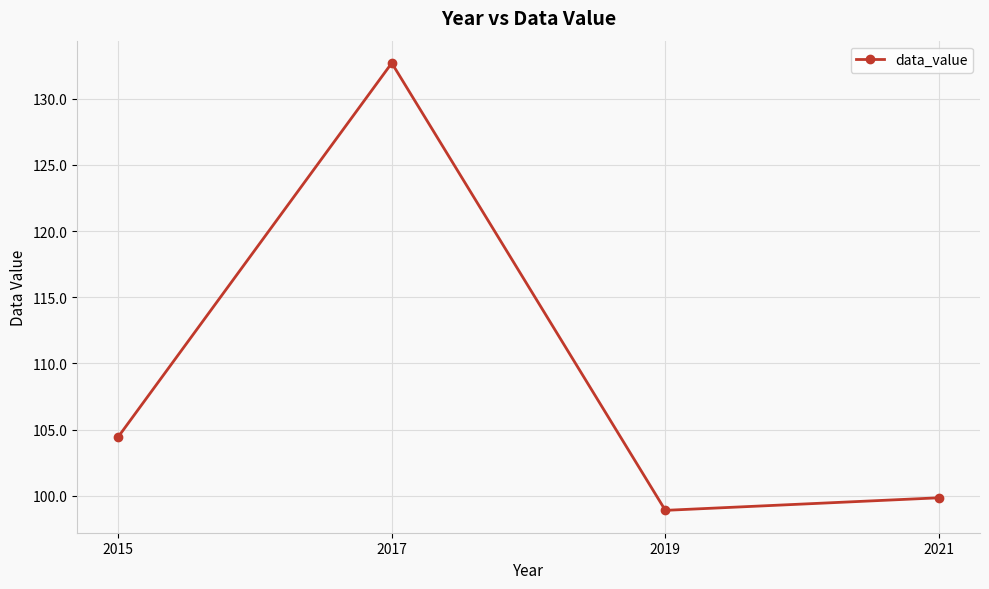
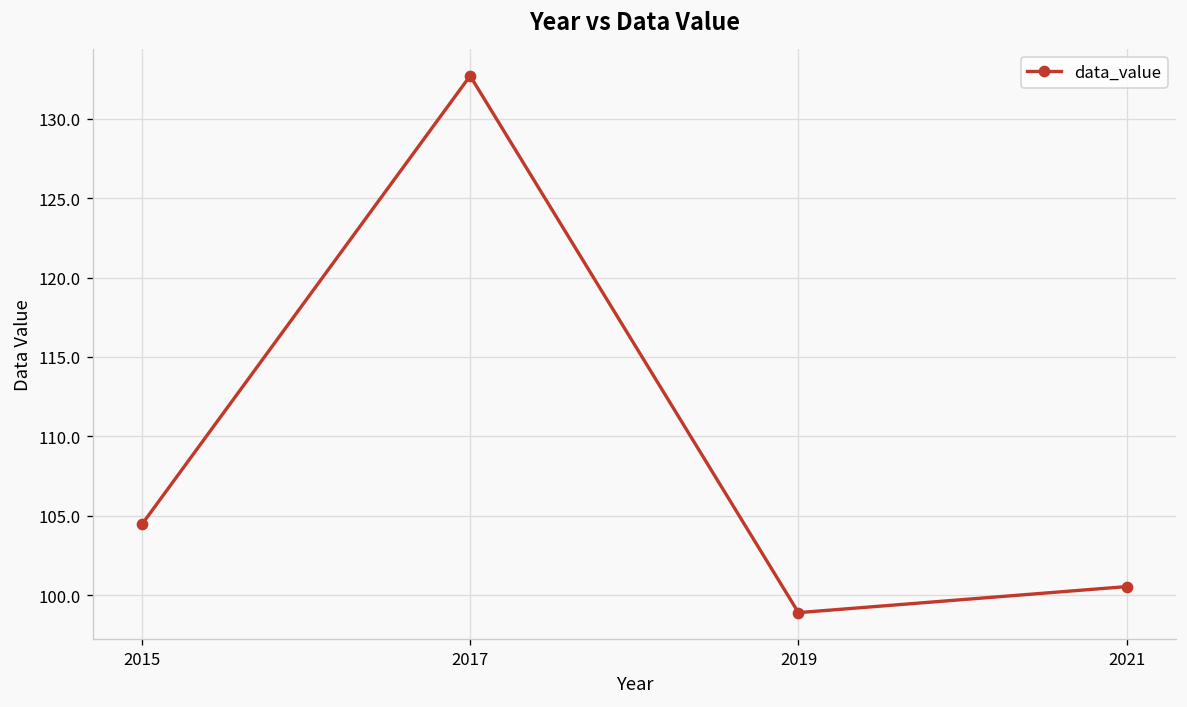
2021: 99.9 -> 100.5
